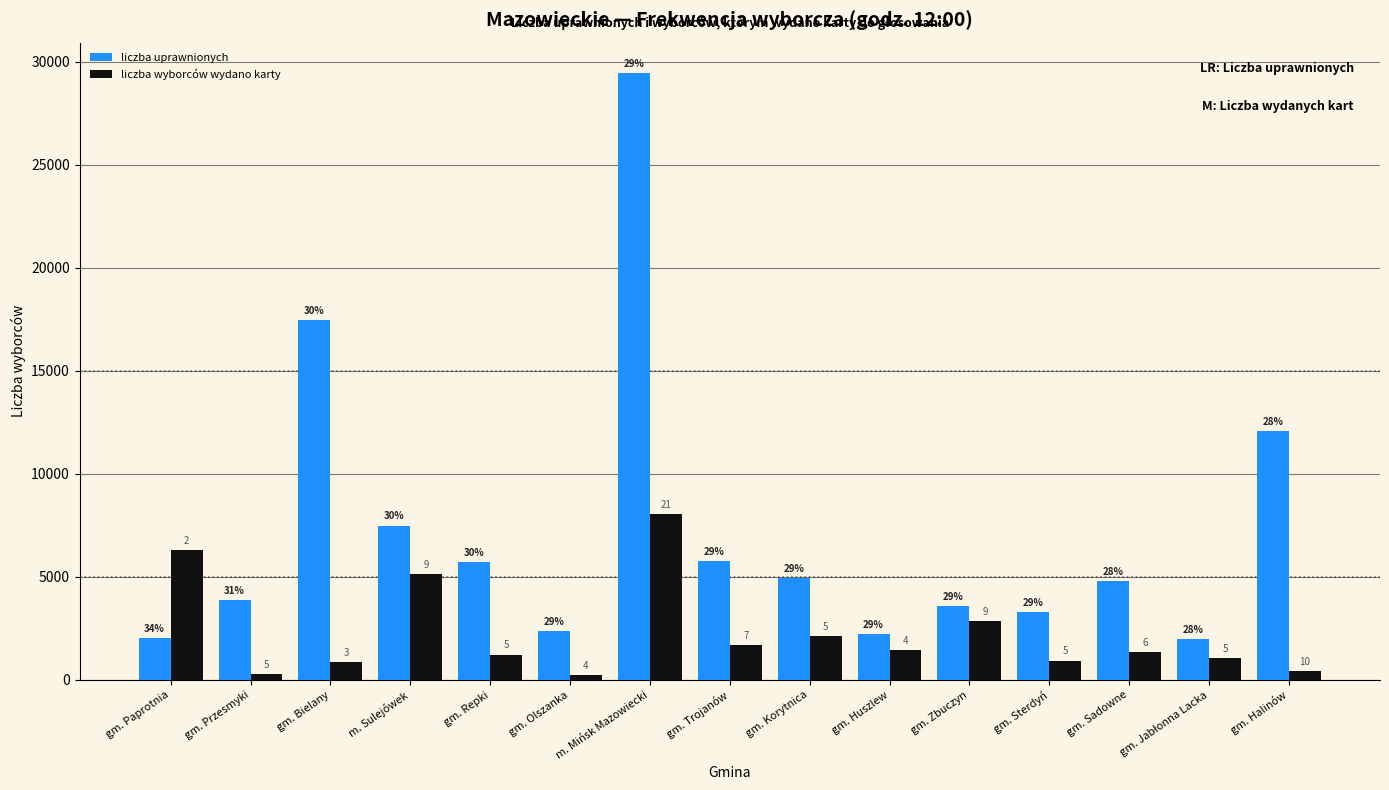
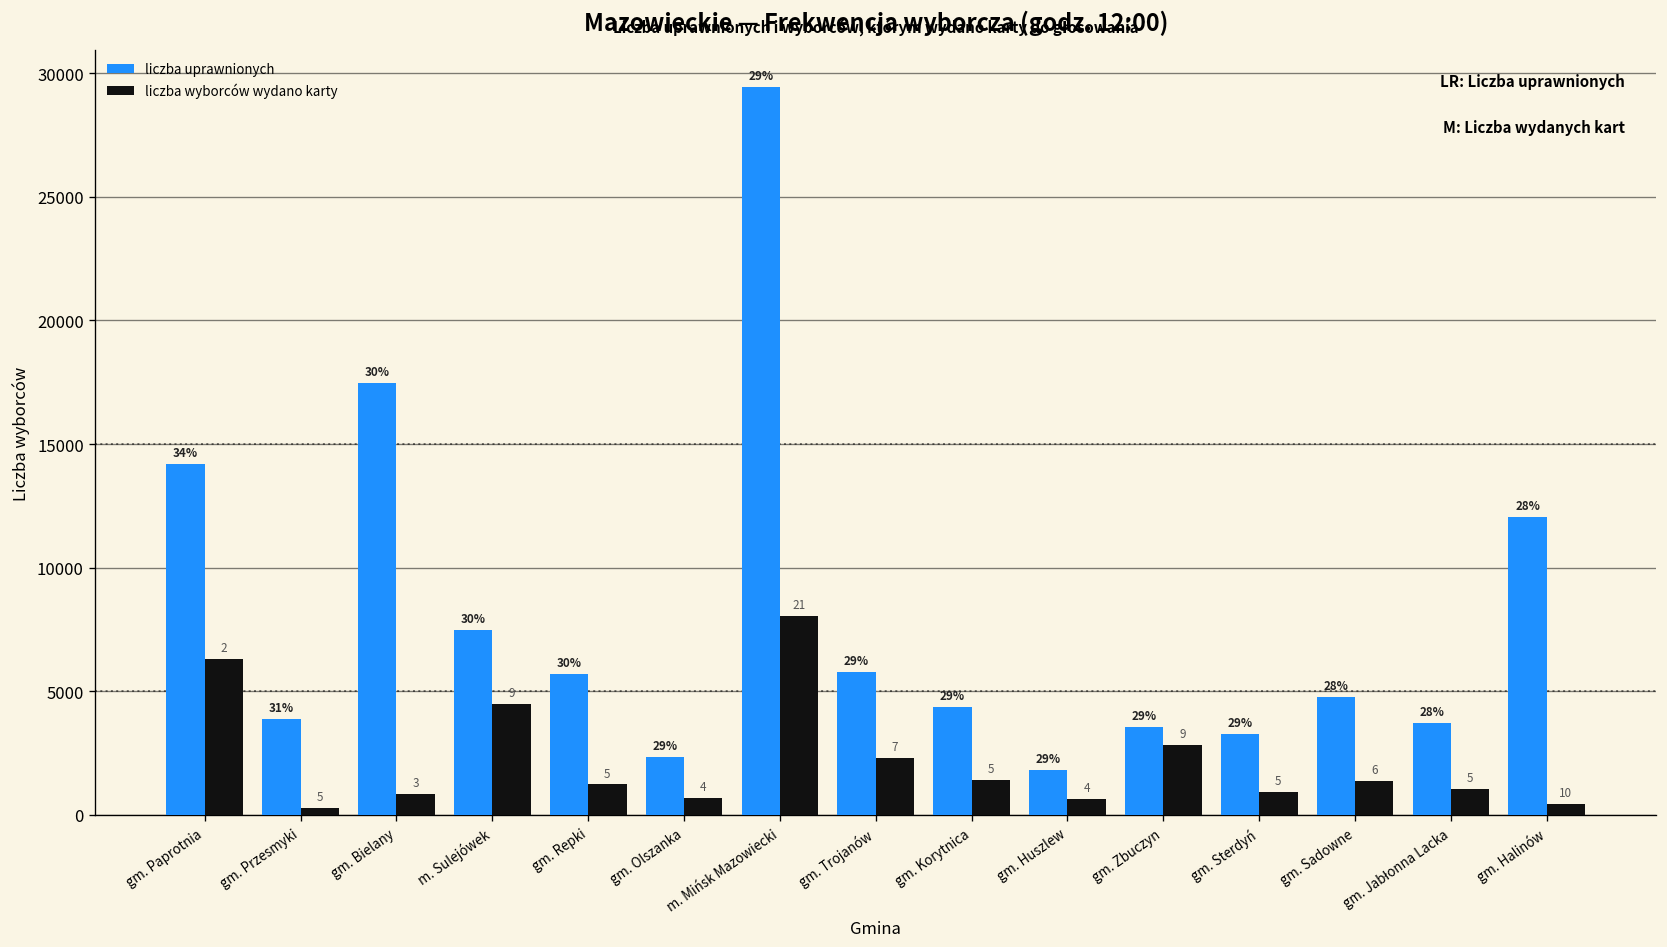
liczba uprawnionych, gm. Paprotnia: 2000 -> 14200
liczba wyborców wydano karty, m. Sulejówek: 5100 -> 4500
liczba wyborców wydano karty, gm. Olszanka: 200 -> 700
liczba wyborców wydano karty, gm. Trojanów: 1700 -> 2300
liczba uprawnionych, gm. Korytnica: 4900 -> 4400
liczba wyborców wydano karty, gm. Korytnica: 2100 -> 1400
liczba uprawnionych, gm. Huszlew: 2200 -> 1800
liczba wyborców wydano karty, gm. Huszlew: 1400 -> 600
liczba uprawnionych, gm. Jabłonna Lacka: 2000 -> 3700
